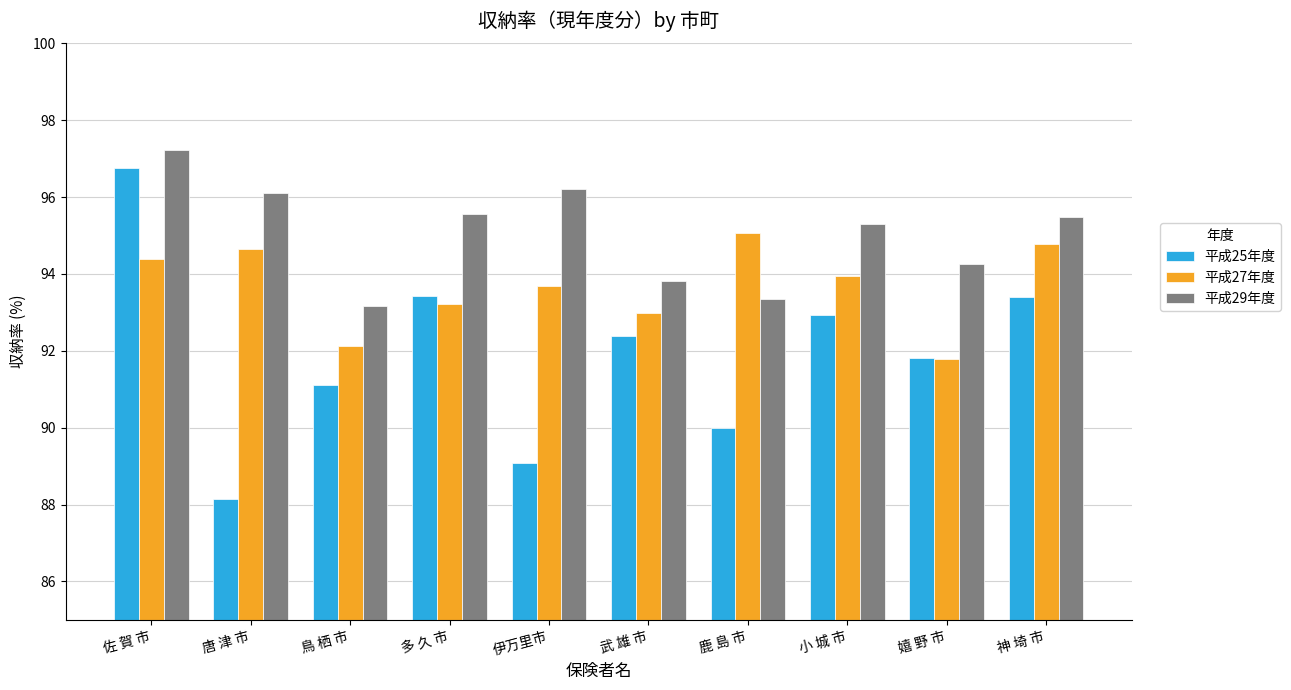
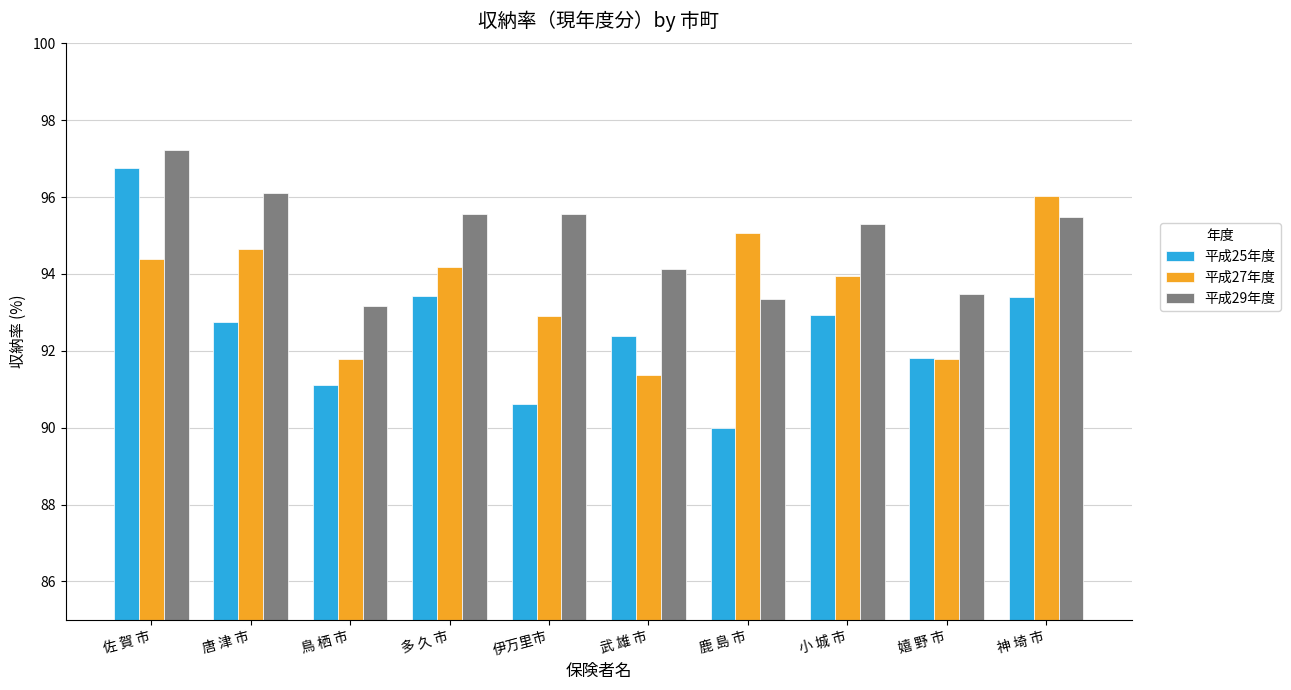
平成25年度, 唐 津 市: 88.2 -> 92.7
平成27年度, 鳥 栖 市: 92.1 -> 91.8
平成27年度, 多 久 市: 93.2 -> 94.2
平成25年度, 伊万里市: 89.1 -> 90.6
平成27年度, 伊万里市: 93.7 -> 92.9
平成29年度, 伊万里市: 96.2 -> 95.6
平成27年度, 武 雄 市: 93.0 -> 91.4
平成29年度, 武 雄 市: 93.8 -> 94.1
平成29年度, 嬉 野 市: 94.3 -> 93.5
平成27年度, 神 埼 市: 94.8 -> 96.0
